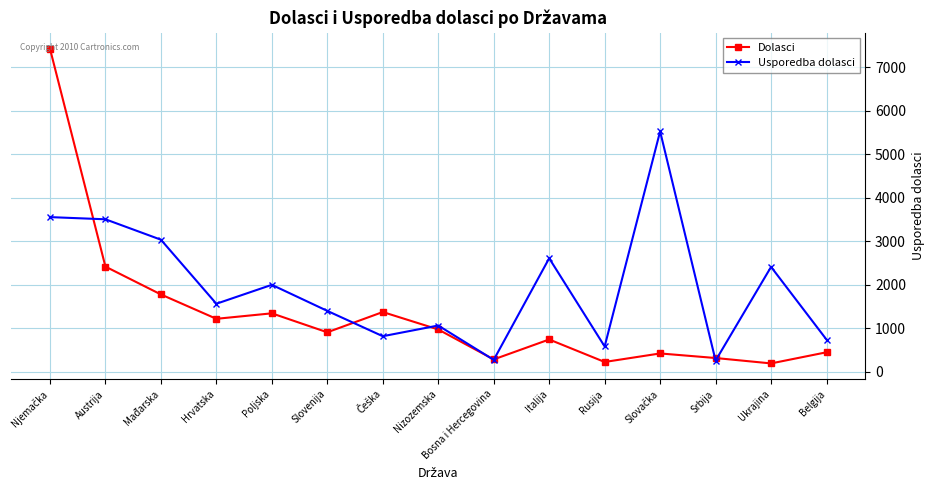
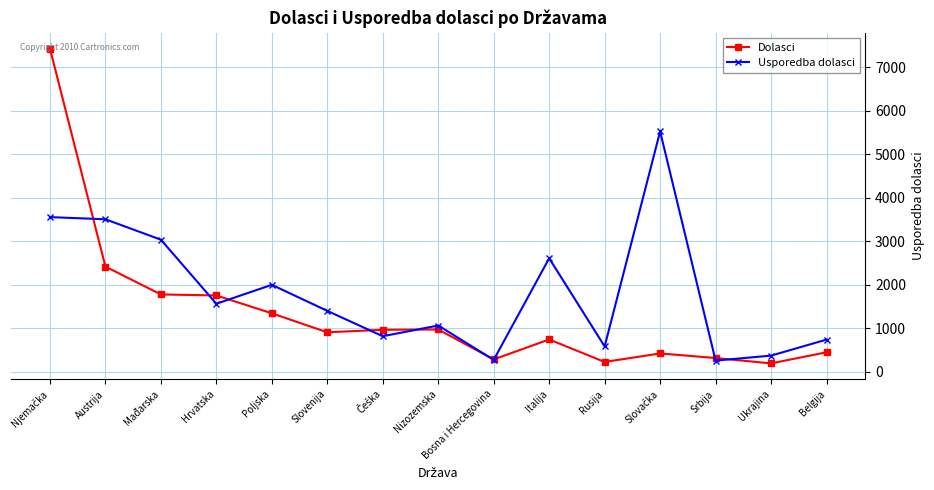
Dolasci, Hrvatska: 1200 -> 1800
Dolasci, Češka: 1400 -> 1000
Usporedba dolasci, Ukrajina: 2400 -> 400
